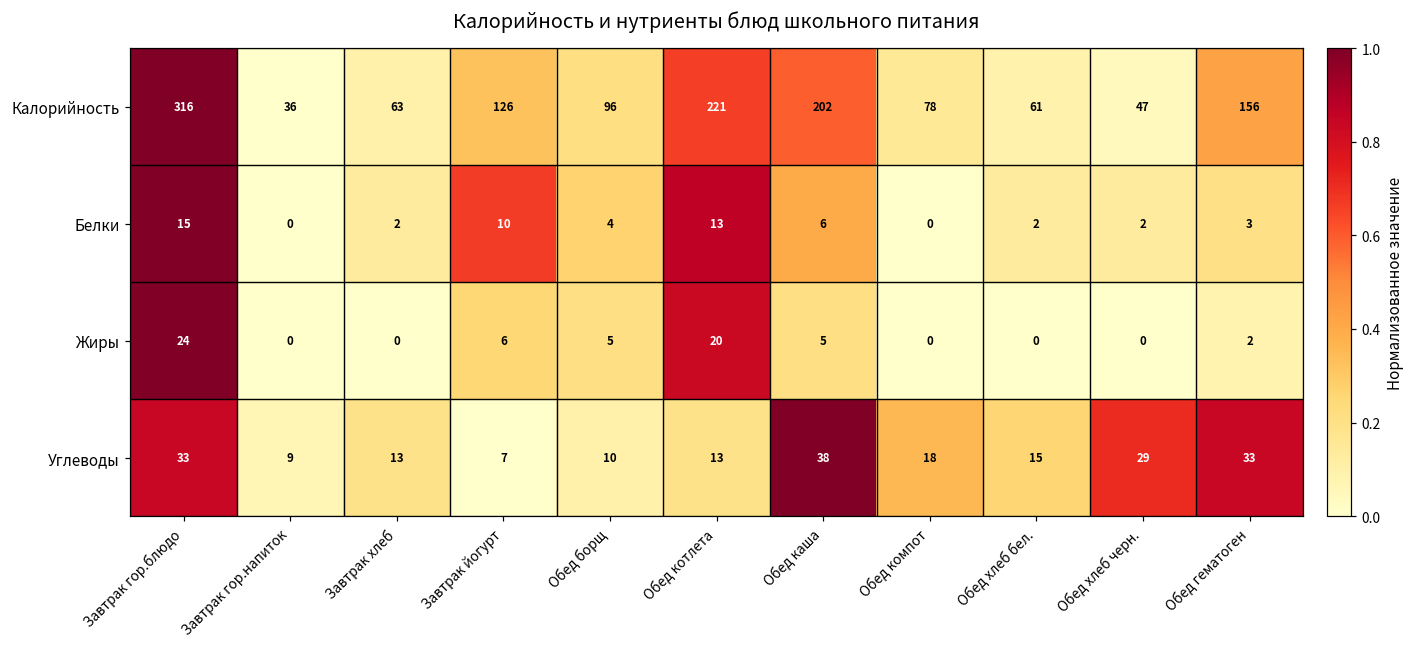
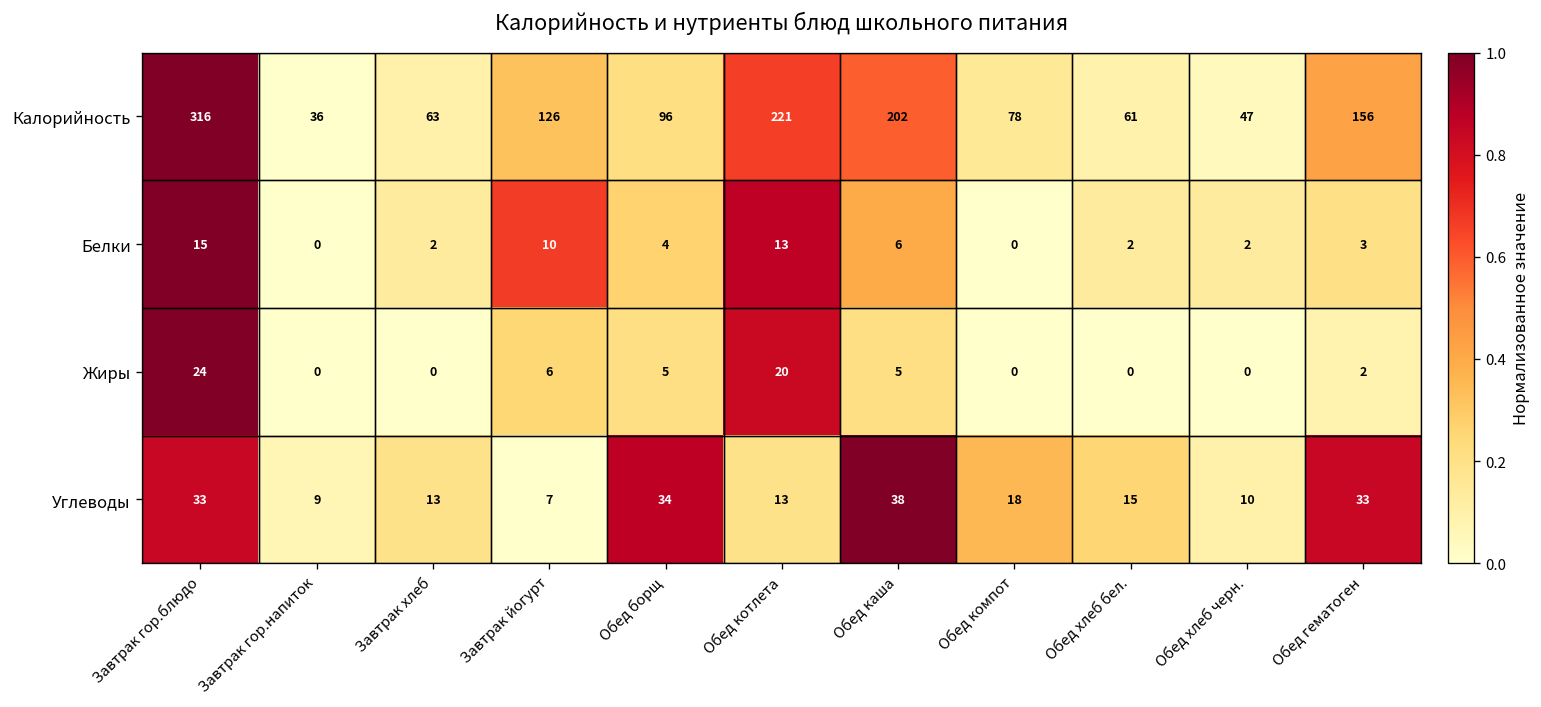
Углеводы, Обед борщ: 10 -> 34
Углеводы, Обед хлеб черн.: 29 -> 10
